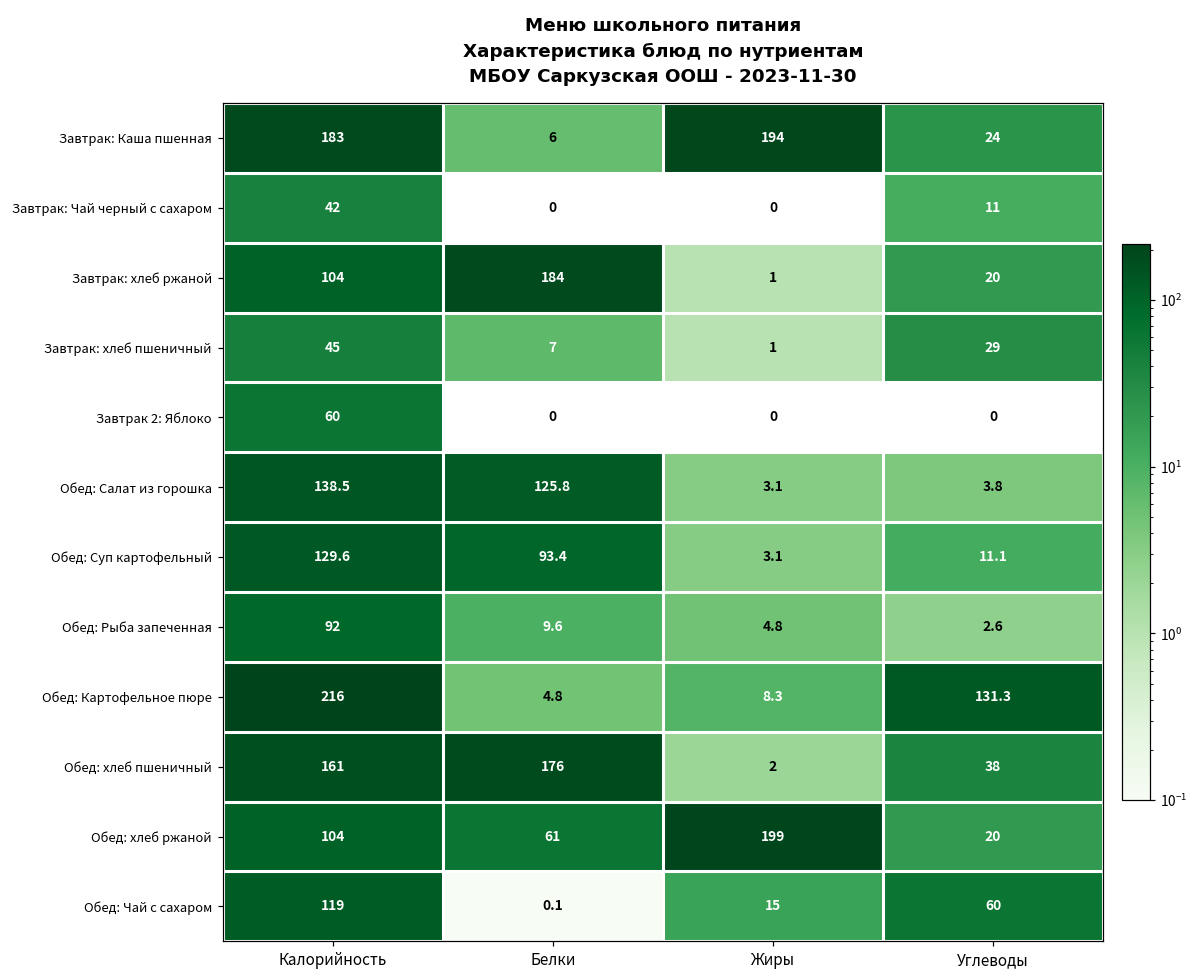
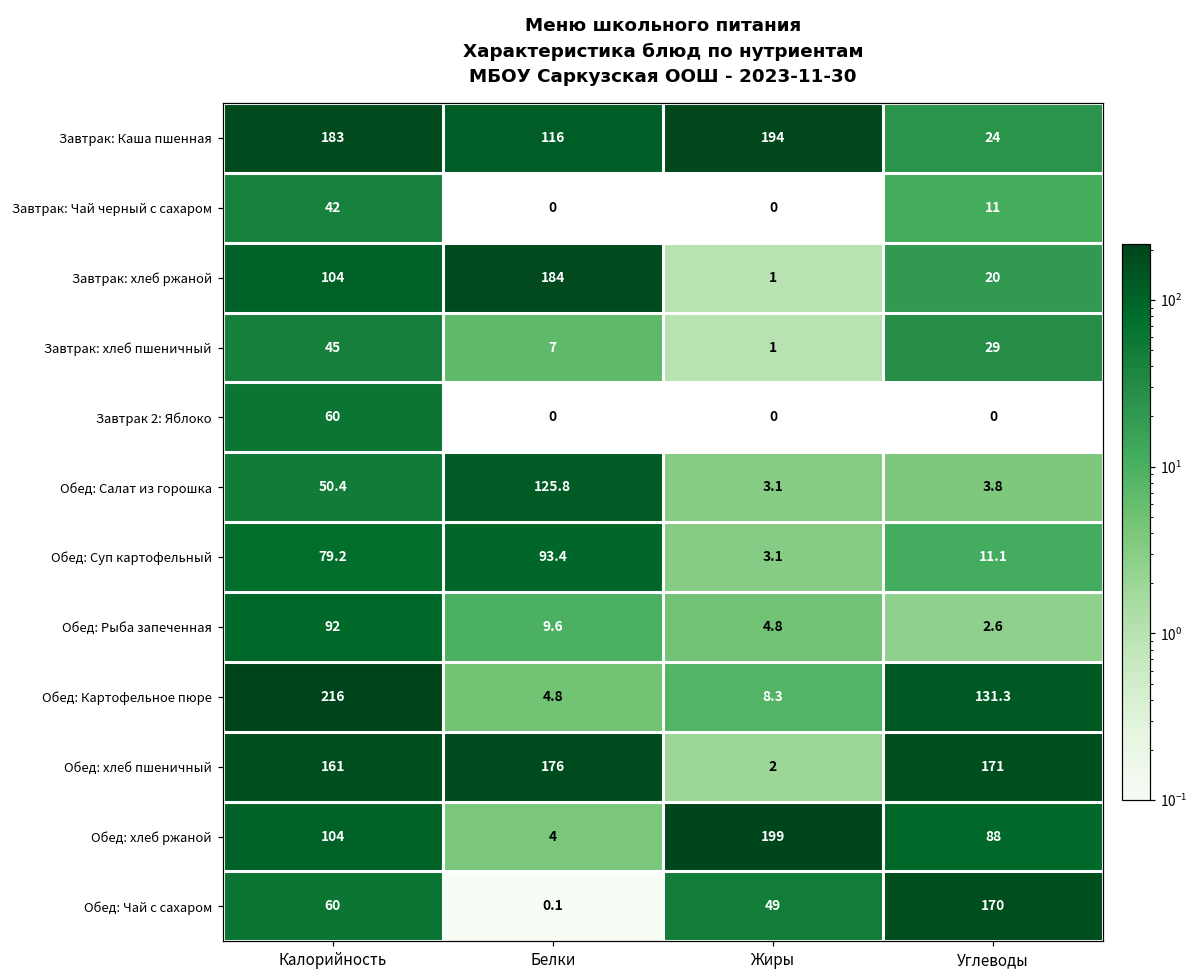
Завтрак: Каша пшенная, Белки: 6 -> 116
Обед: Салат из горошка, Калорийность: 138.5 -> 50.4
Обед: Суп картофельный, Калорийность: 129.6 -> 79.2
Обед: хлеб пшеничный, Углеводы: 38 -> 171
Обед: хлеб ржаной, Белки: 61 -> 4
Обед: хлеб ржаной, Углеводы: 20 -> 88
Обед: Чай с сахаром, Калорийность: 119 -> 60
Обед: Чай с сахаром, Жиры: 15 -> 49
Обед: Чай с сахаром, Углеводы: 60 -> 170
